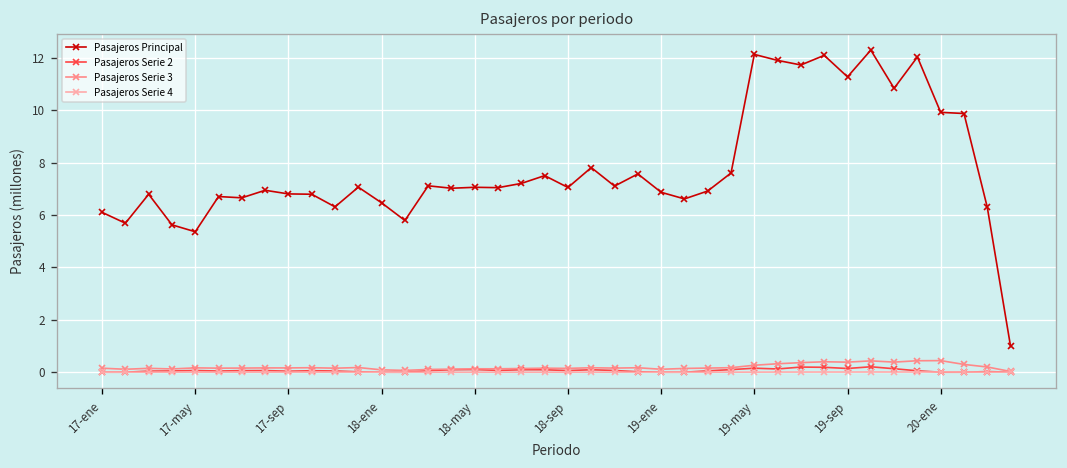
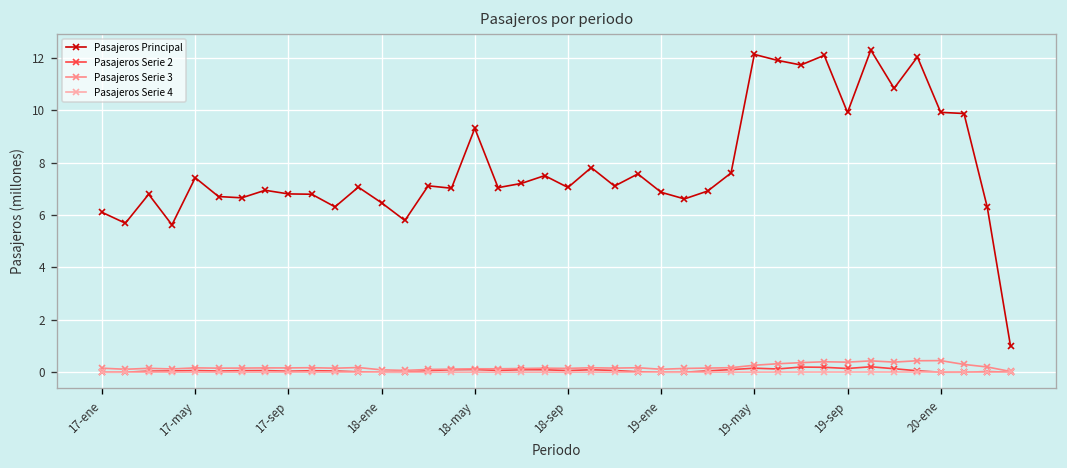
Pasajeros Principal, 17-may: 5.4 -> 7.4
Pasajeros Principal, 18-may: 7.1 -> 9.3
Pasajeros Principal, 19-sep: 11.3 -> 9.9
